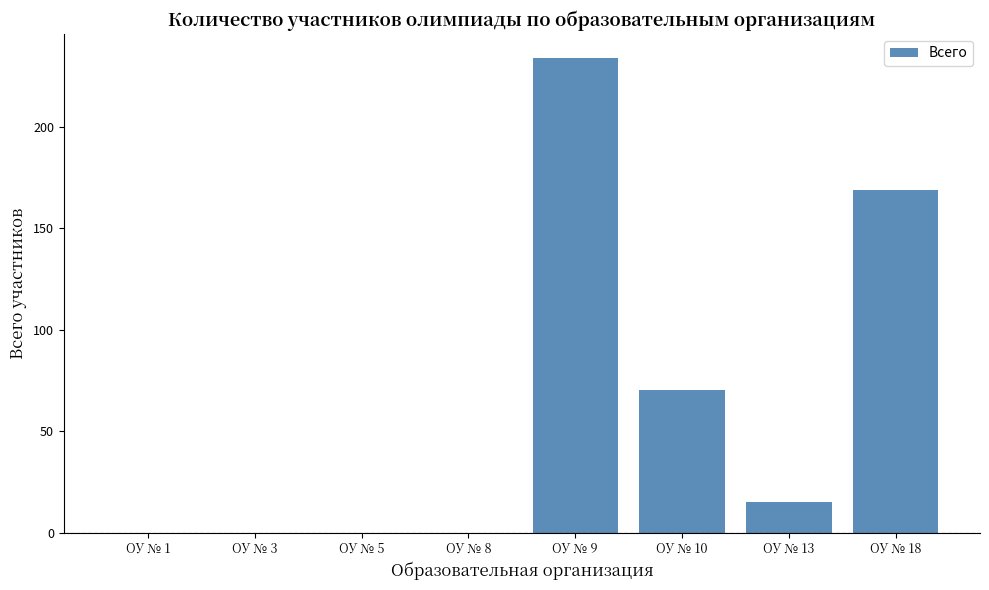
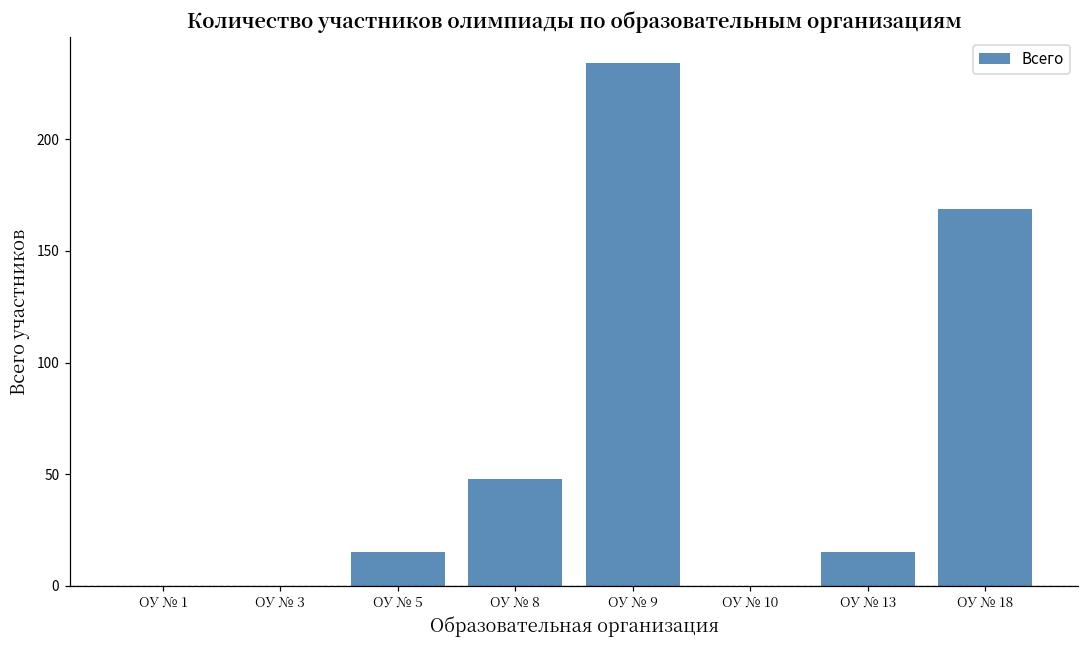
ОУ № 5: 0 -> 15
ОУ № 8: 0 -> 48
ОУ № 10: 70 -> 0
